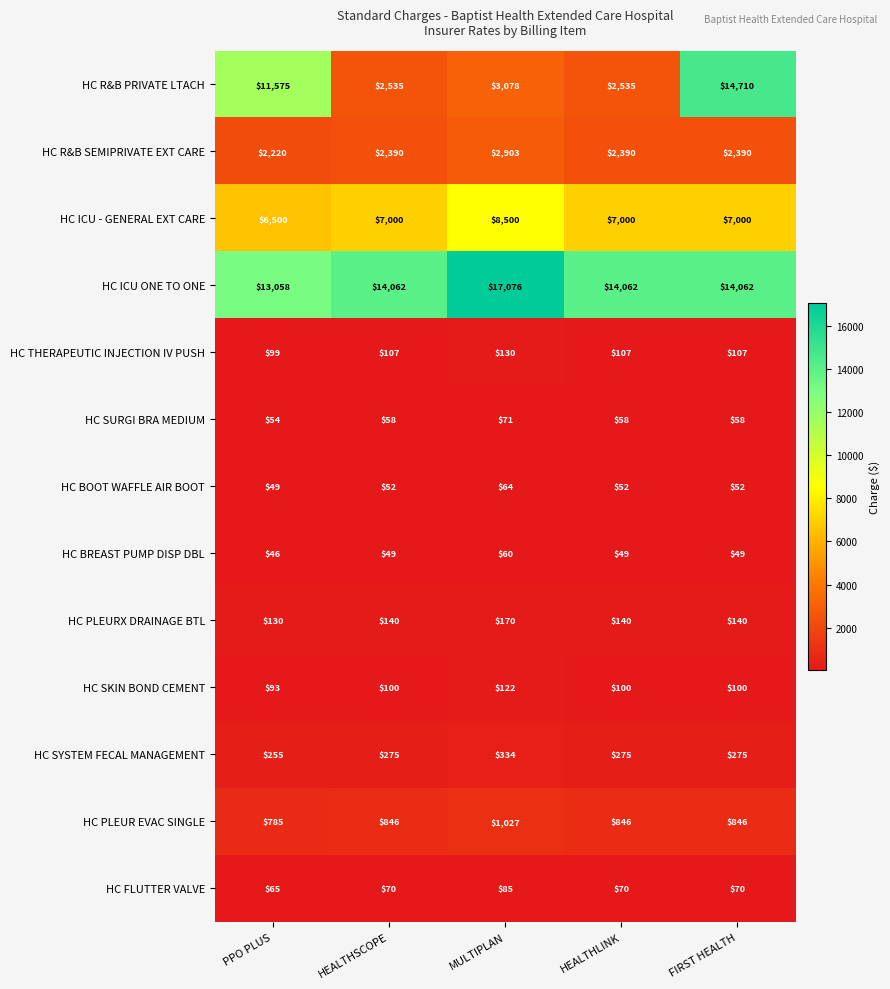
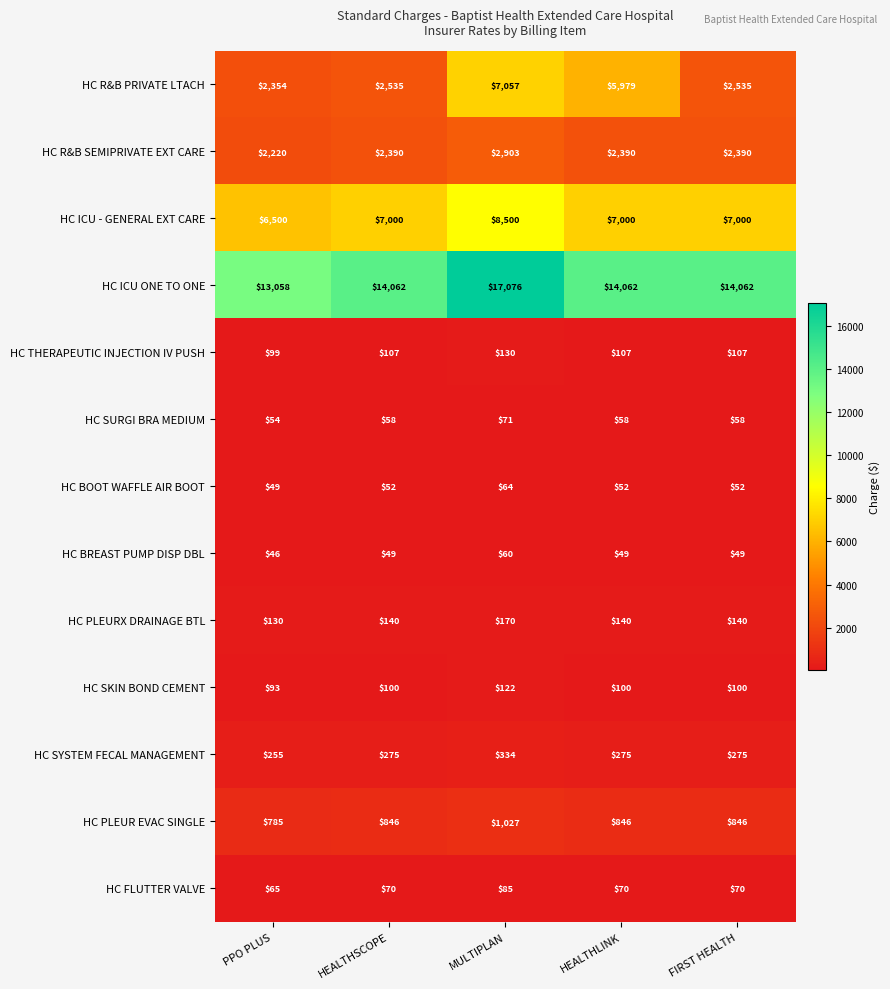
HC R&B PRIVATE LTACH, PPO PLUS: $11,575 -> $2,354
HC R&B PRIVATE LTACH, MULTIPLAN: $3,078 -> $7,057
HC R&B PRIVATE LTACH, HEALTHLINK: $2,535 -> $5,979
HC R&B PRIVATE LTACH, FIRST HEALTH: $14,710 -> $2,535
